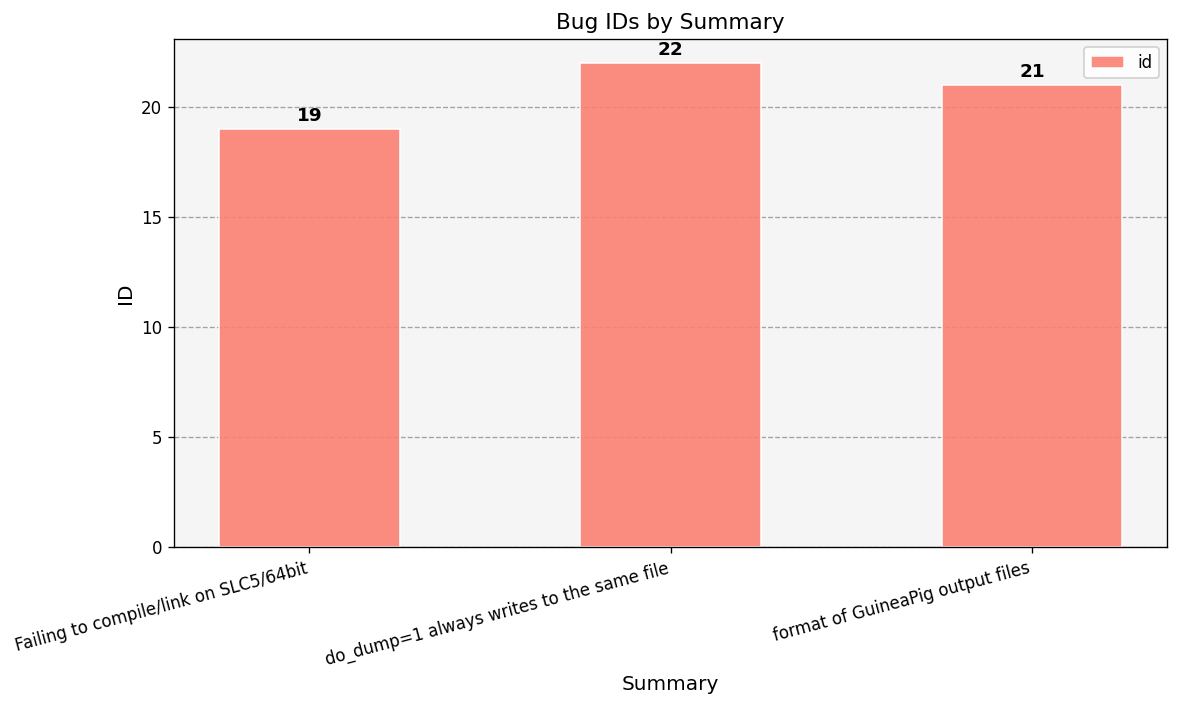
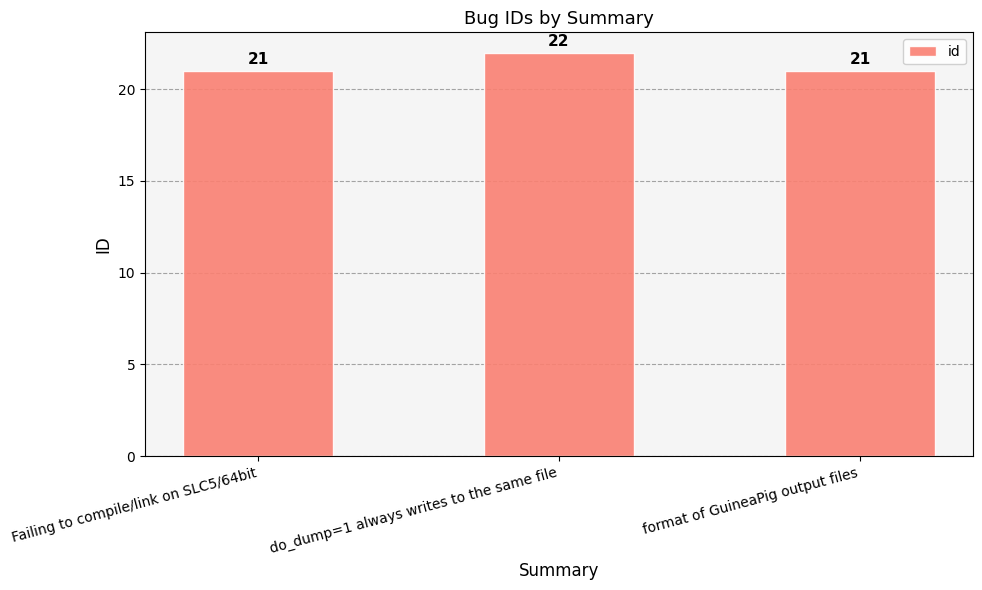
Failing to compile/link on SLC5/64bit: 19 -> 21
